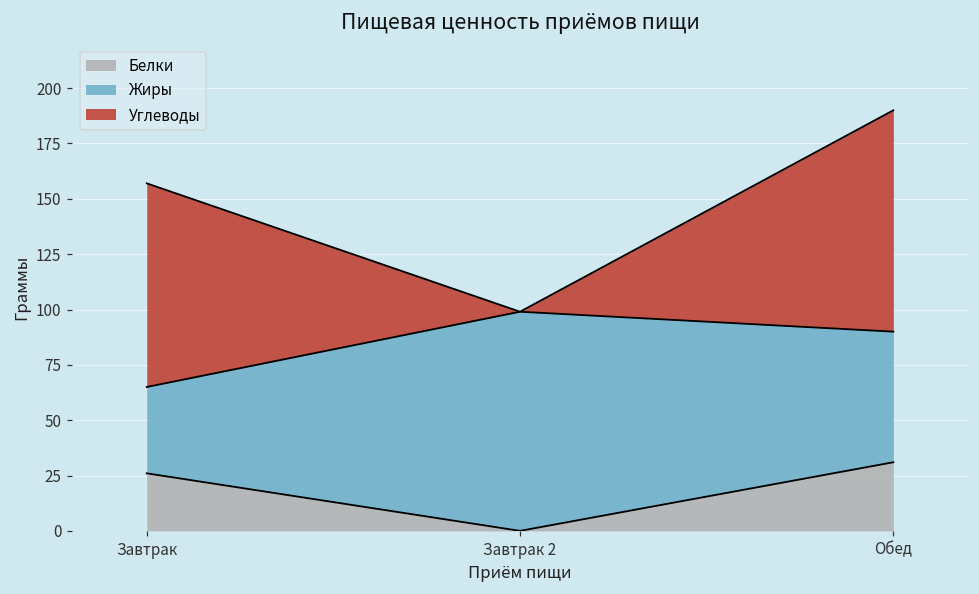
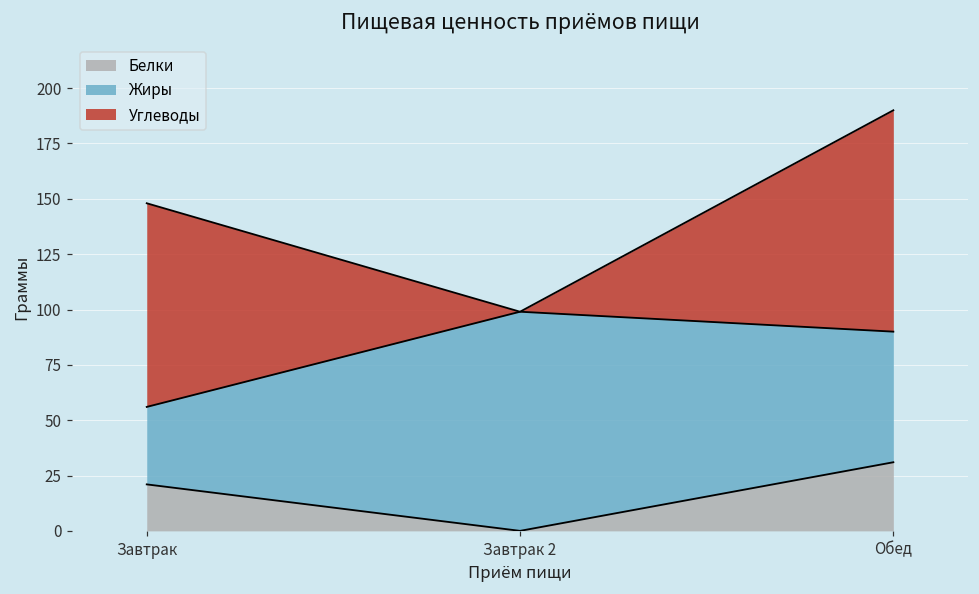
Белки, Завтрак: 26 -> 21
Жиры, Завтрак: 39 -> 35
